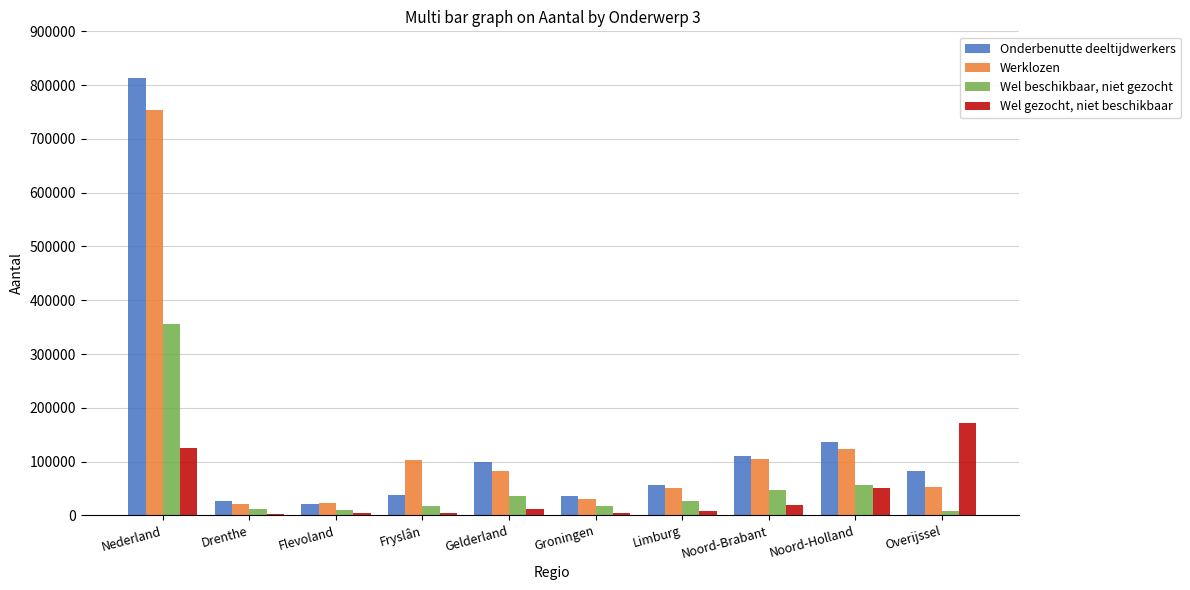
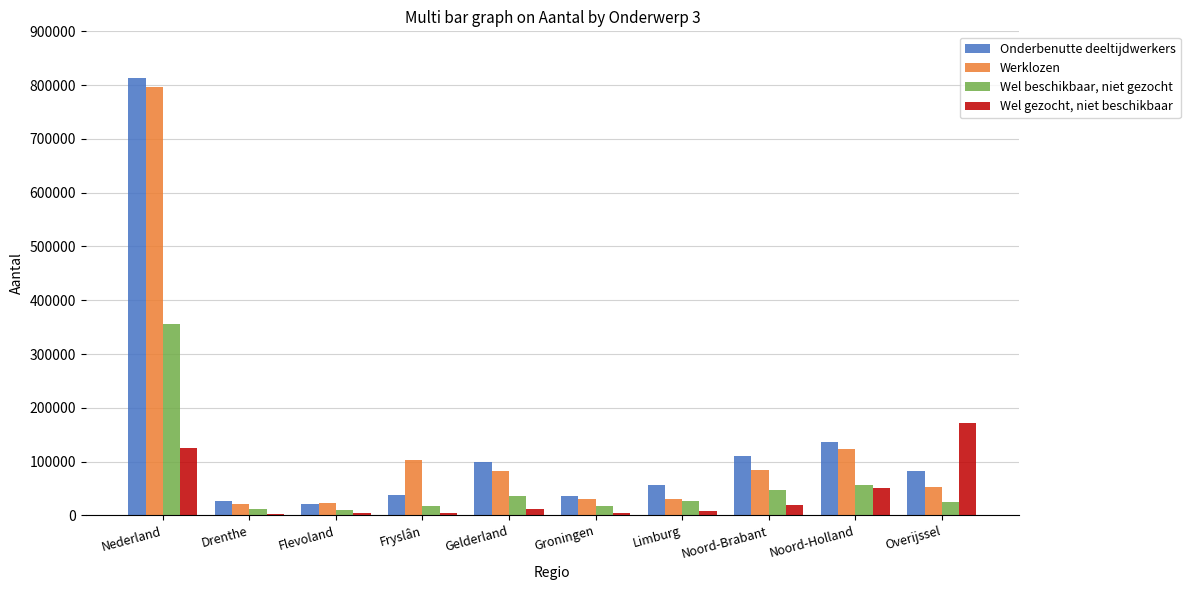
Werklozen, Nederland: 750000 -> 800000
Werklozen, Limburg: 50000 -> 30000
Werklozen, Noord-Brabant: 110000 -> 80000
Wel beschikbaar, niet gezocht, Overijssel: 10000 -> 30000
